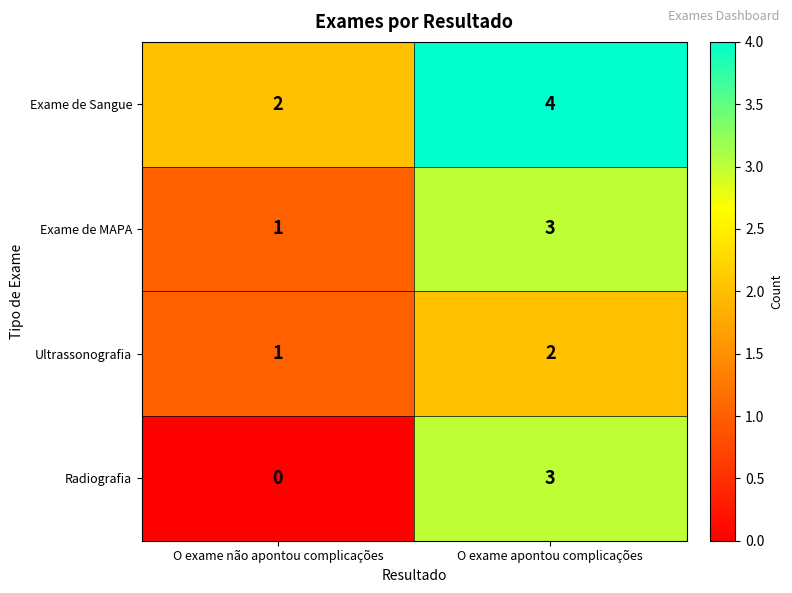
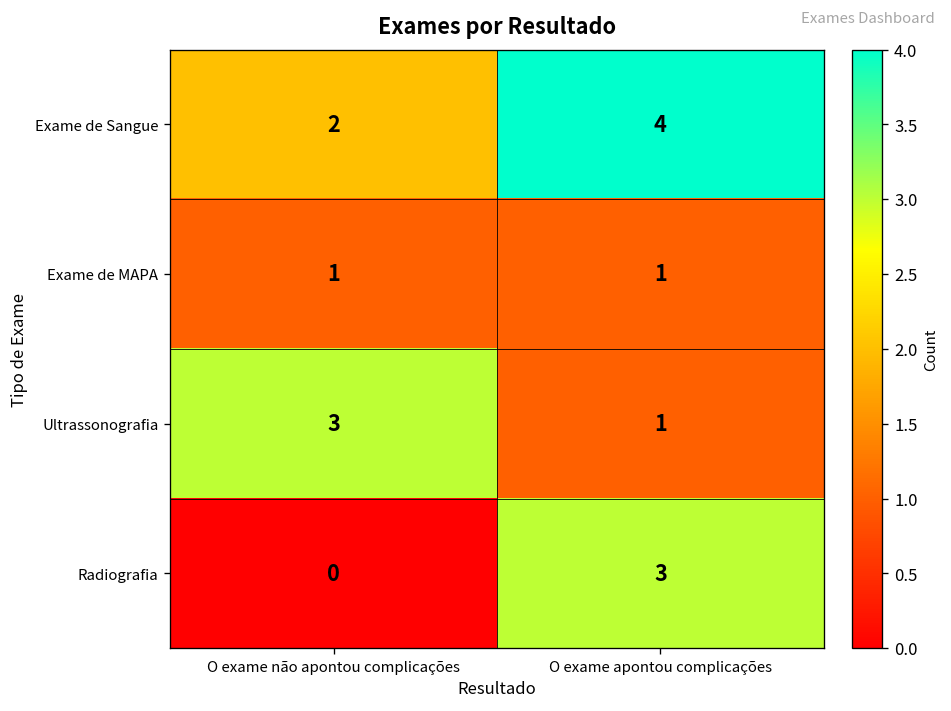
Exame de MAPA, O exame apontou complicações: 3 -> 1
Ultrassonografia, O exame não apontou complicações: 1 -> 3
Ultrassonografia, O exame apontou complicações: 2 -> 1
